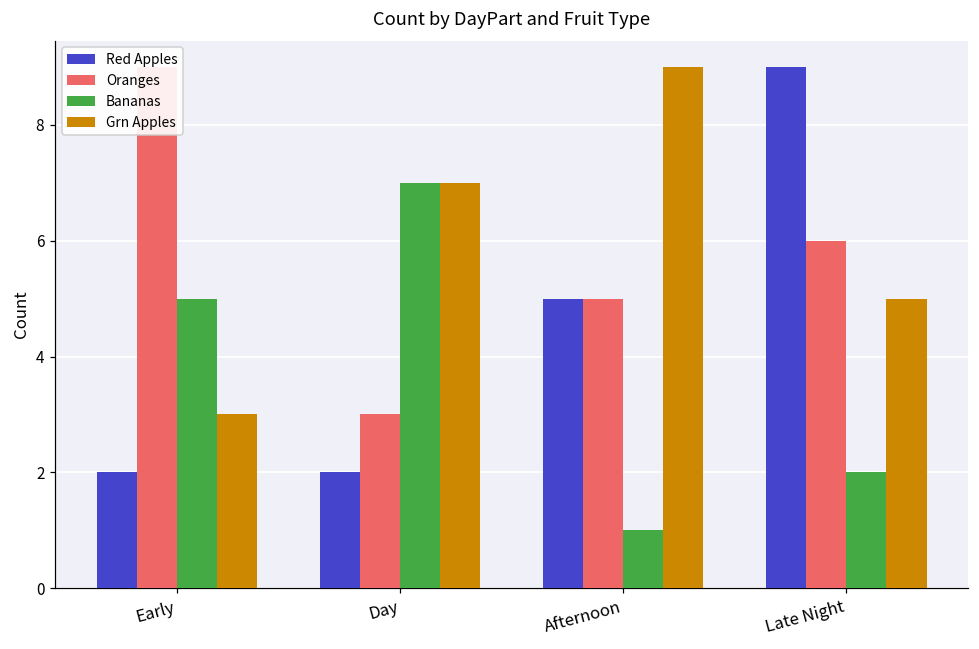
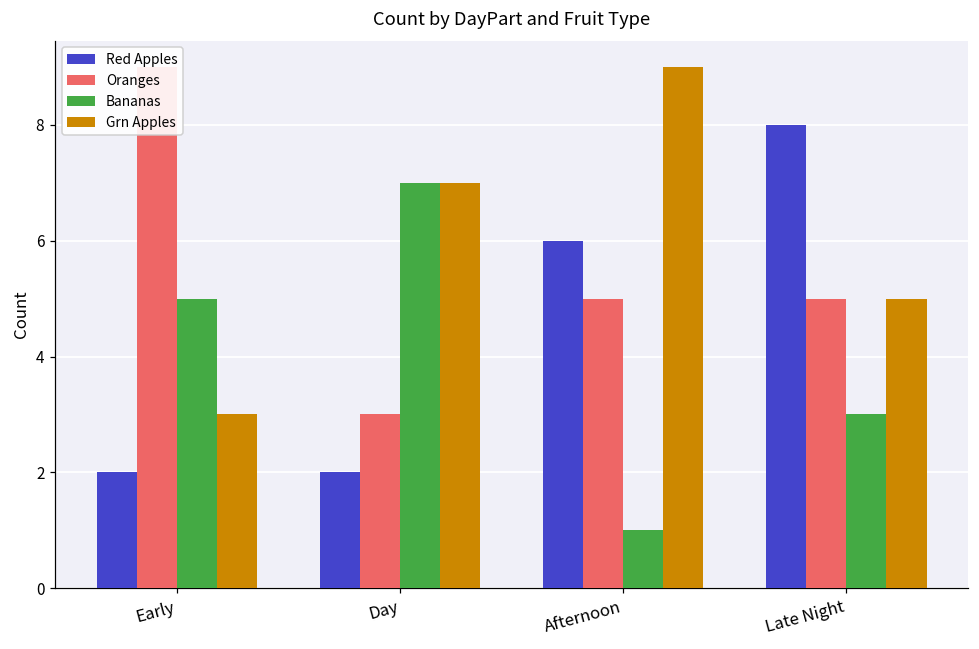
Red Apples, Afternoon: 5 -> 6
Red Apples, Late Night: 9 -> 8
Oranges, Late Night: 6 -> 5
Bananas, Late Night: 2 -> 3
